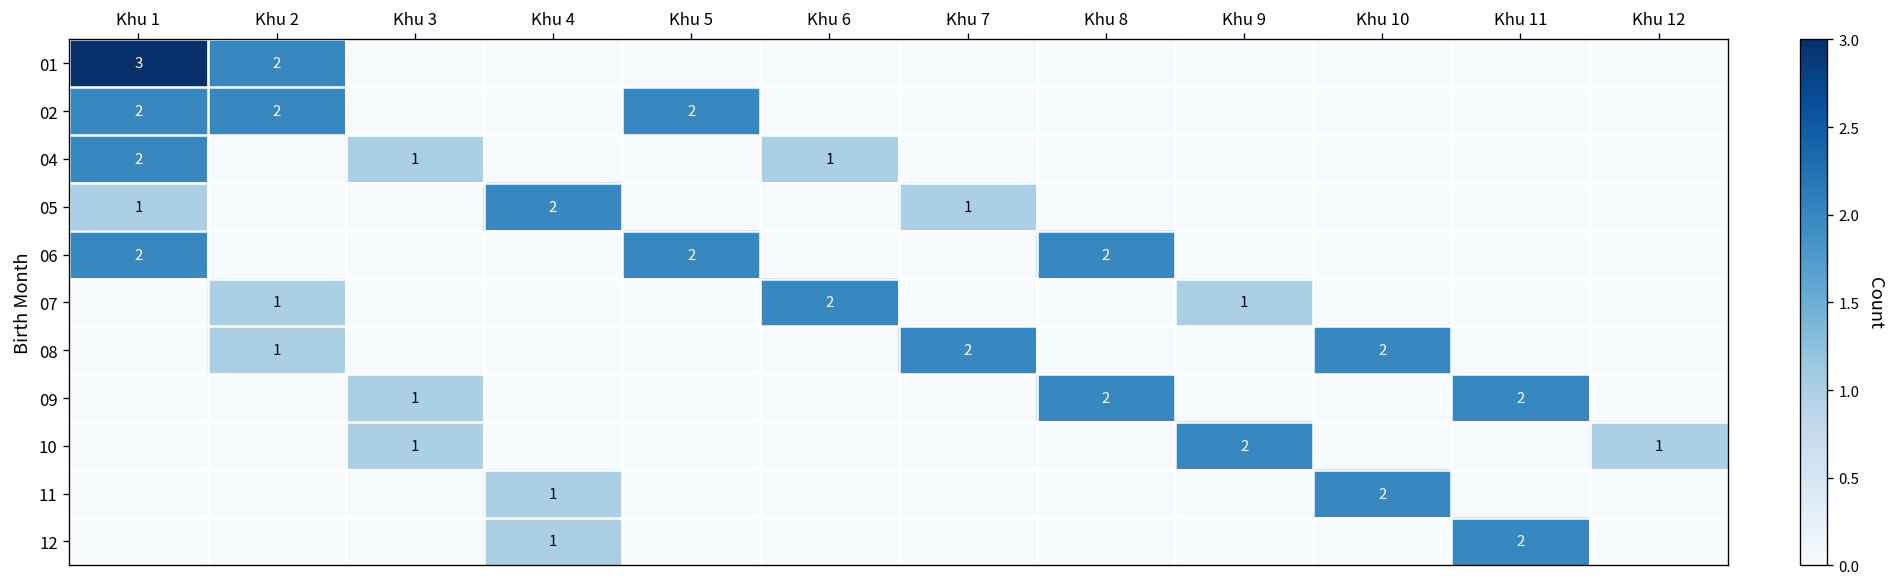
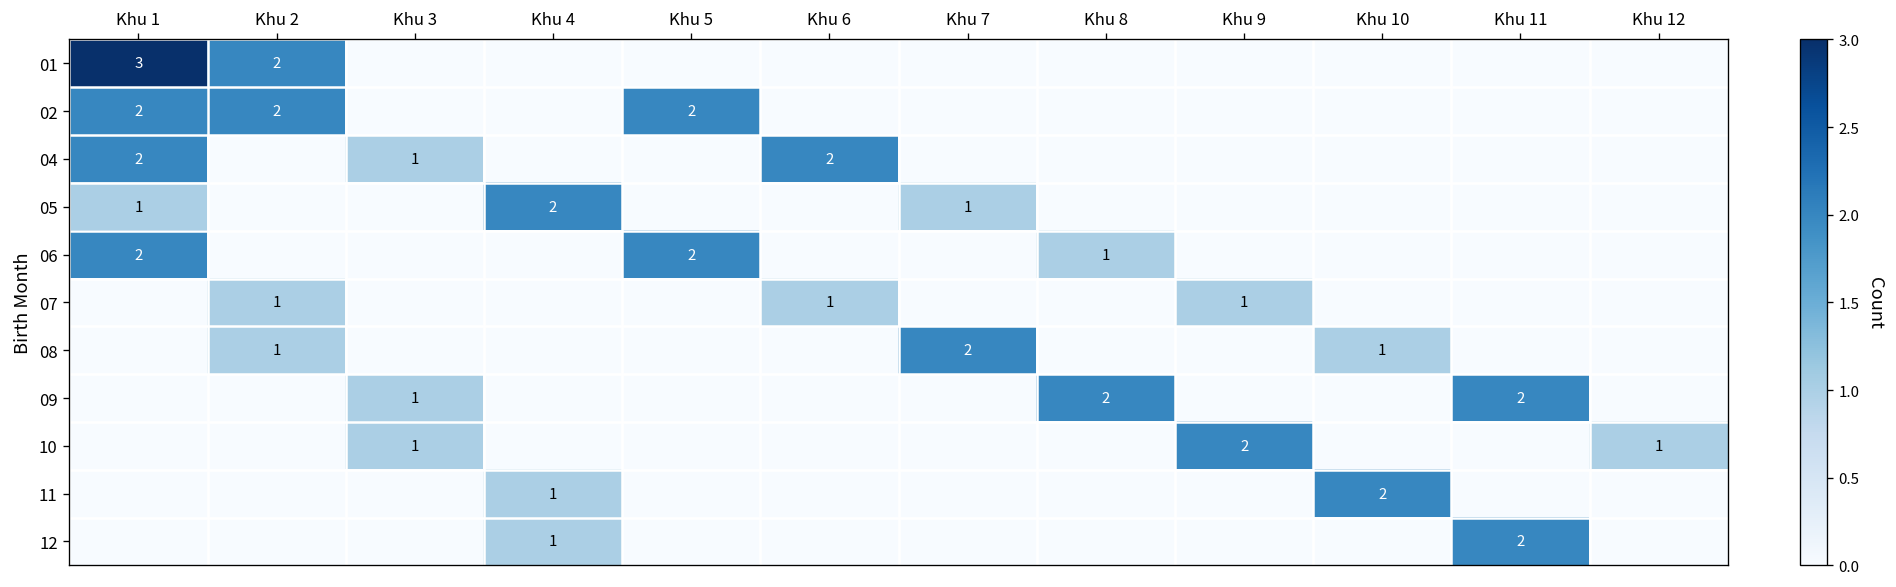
04, Khu 6: 1 -> 2
06, Khu 8: 2 -> 1
07, Khu 6: 2 -> 1
08, Khu 10: 2 -> 1
